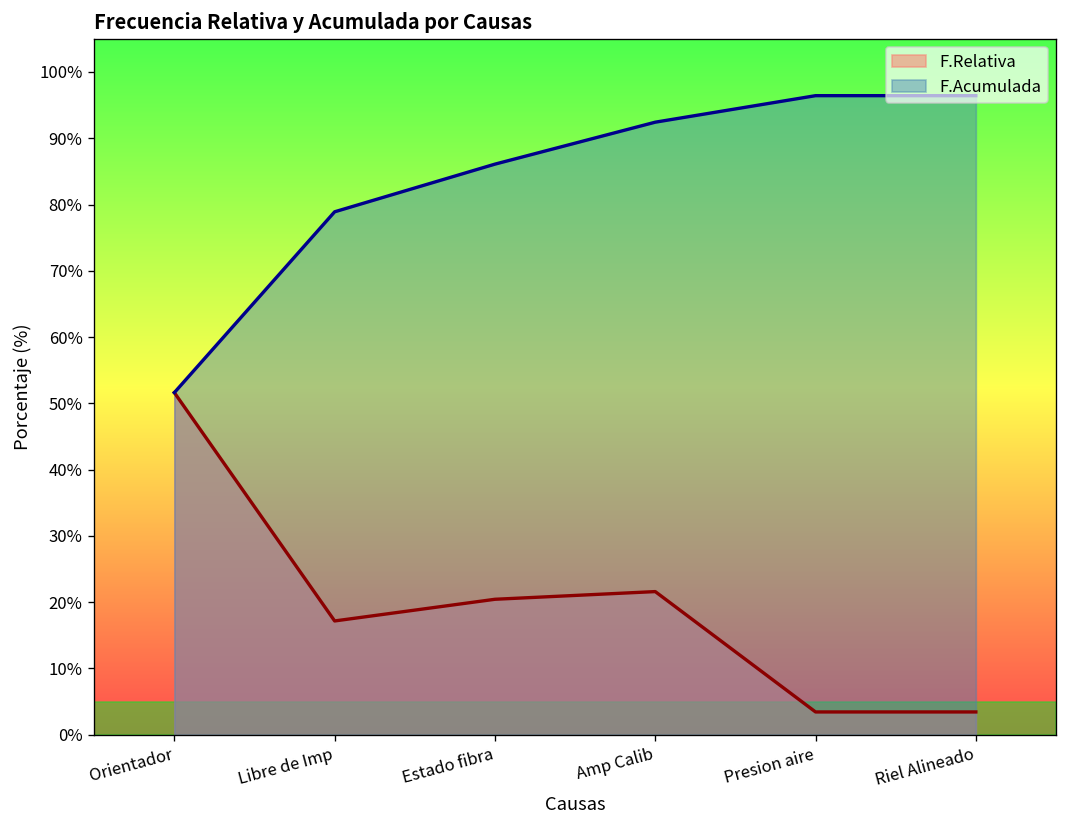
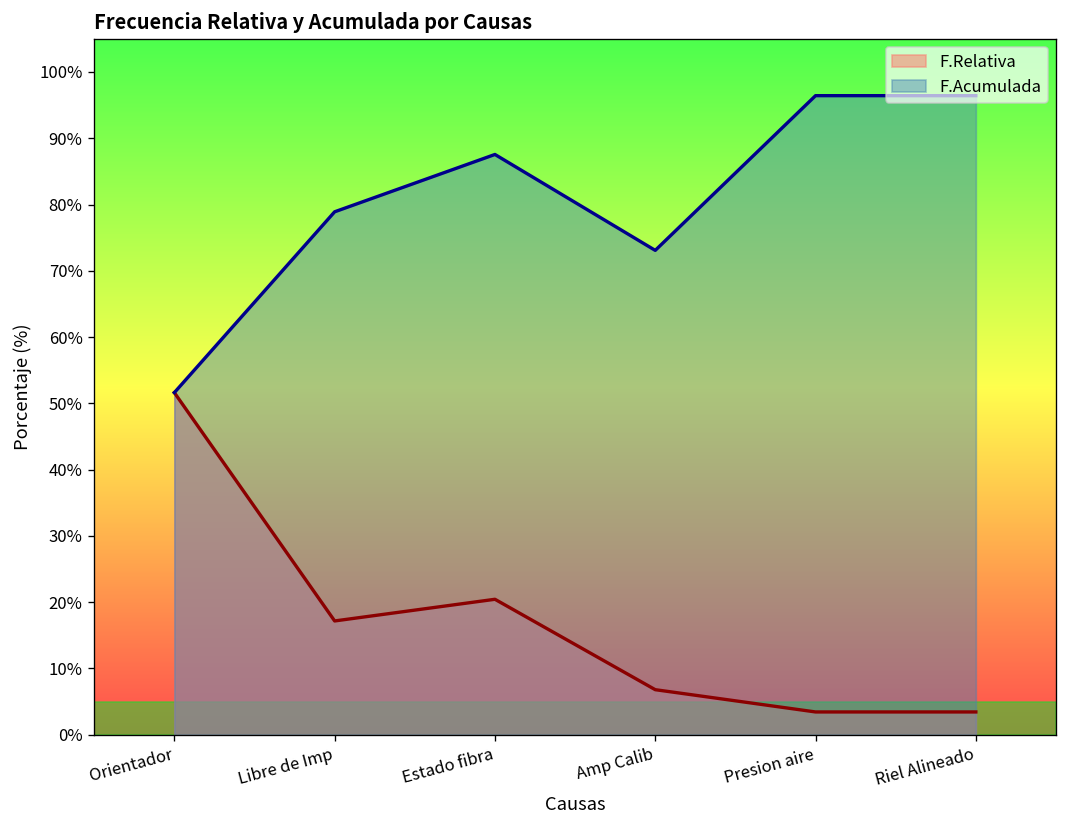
F.Acumulada, Estado fibra: 86% -> 88%
F.Relativa, Amp Calib: 22% -> 7%
F.Acumulada, Amp Calib: 92% -> 73%
